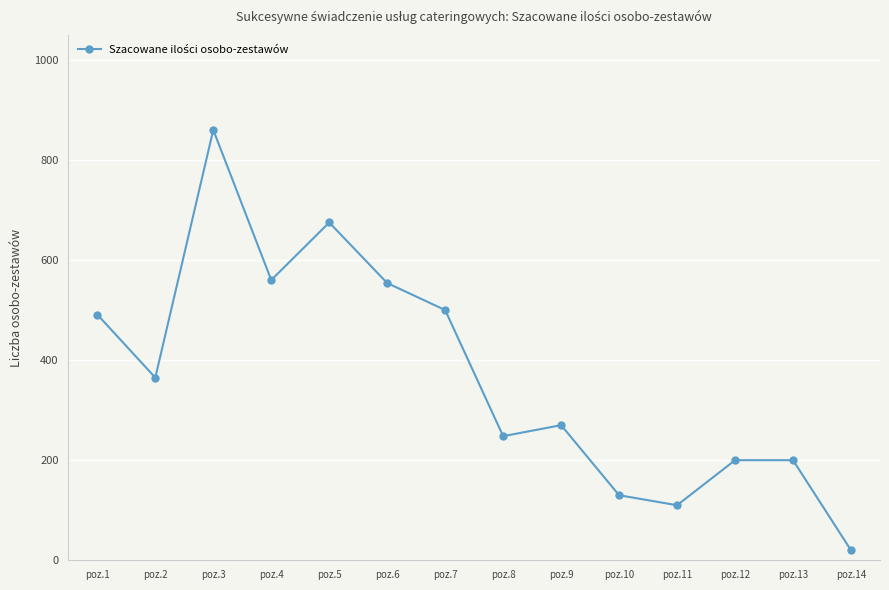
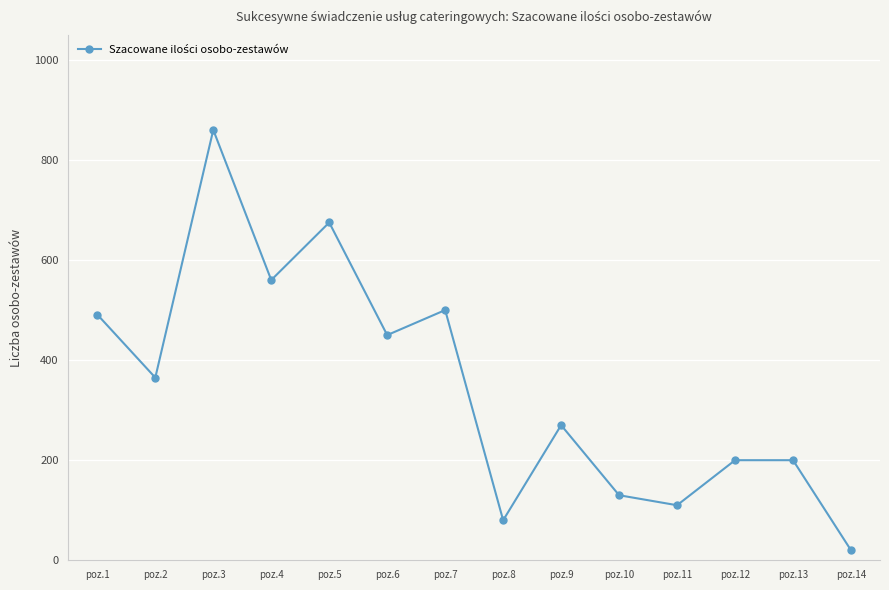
poz.6: 550 -> 450
poz.8: 250 -> 80
